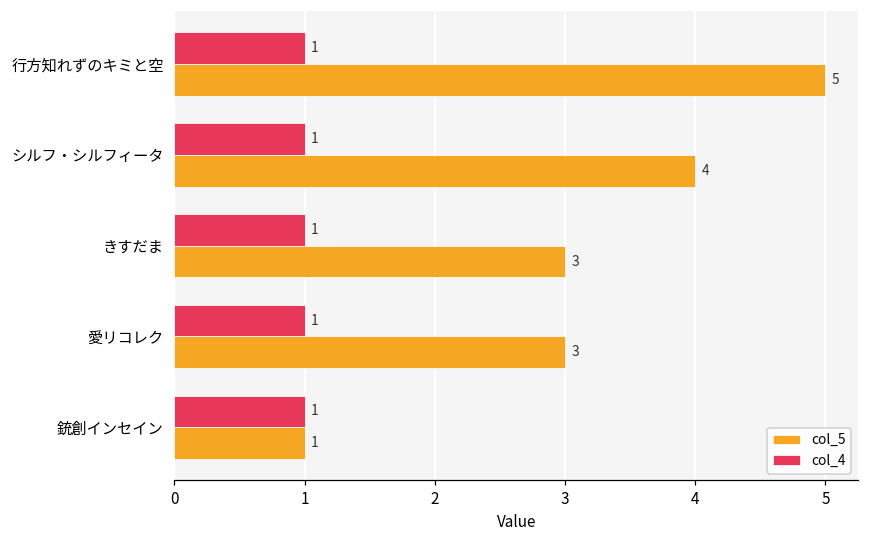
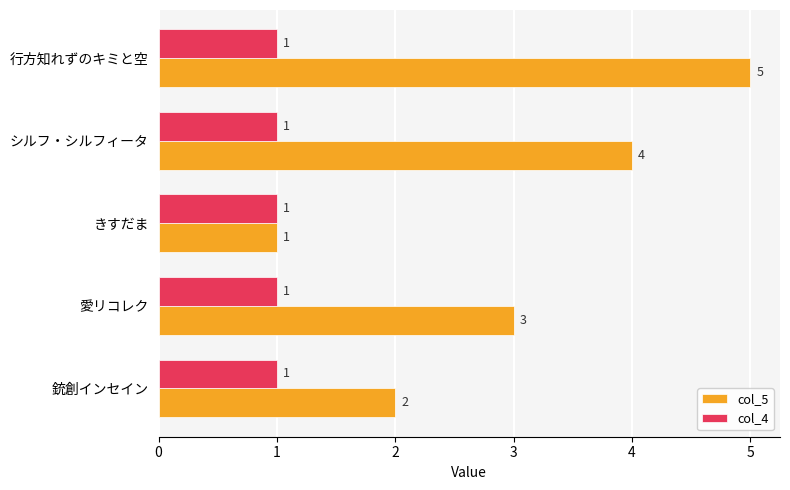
col_5, きすだま: 3 -> 1
col_5, 銃創インセイン: 1 -> 2
